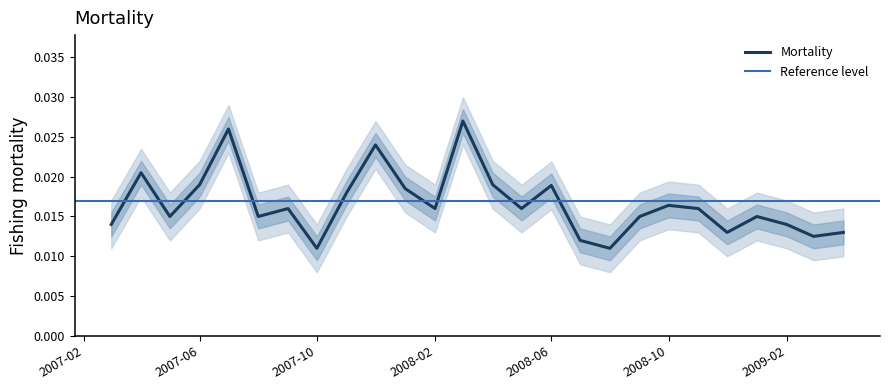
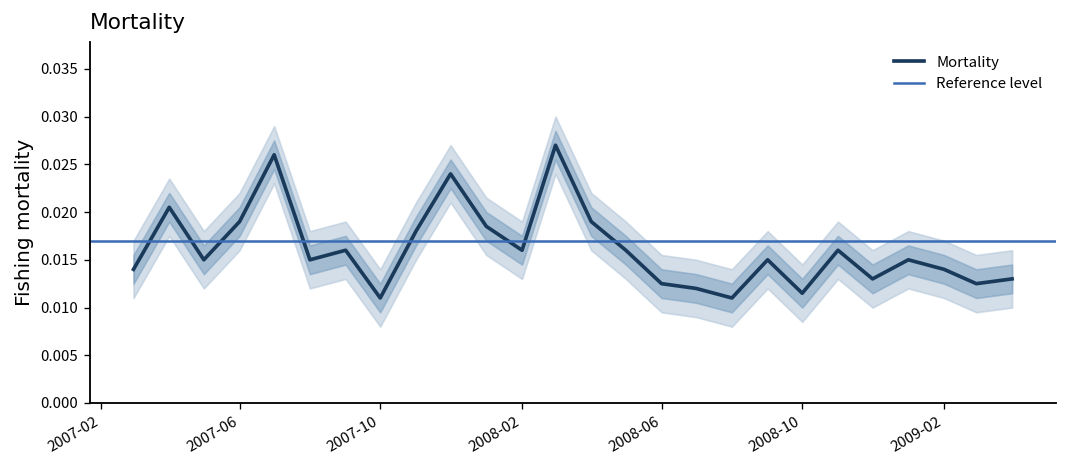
Mortality, 2008-06: 0.019 -> 0.013
Mortality, 2008-10: 0.016 -> 0.012
